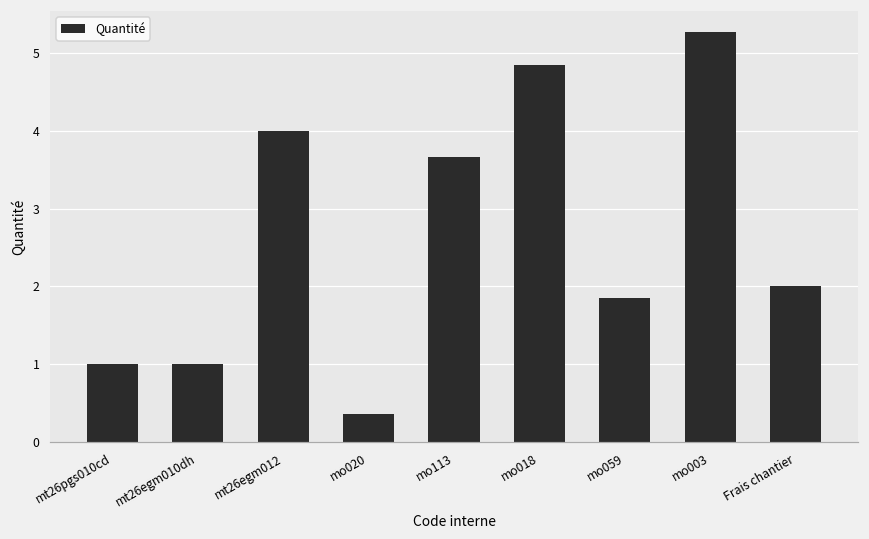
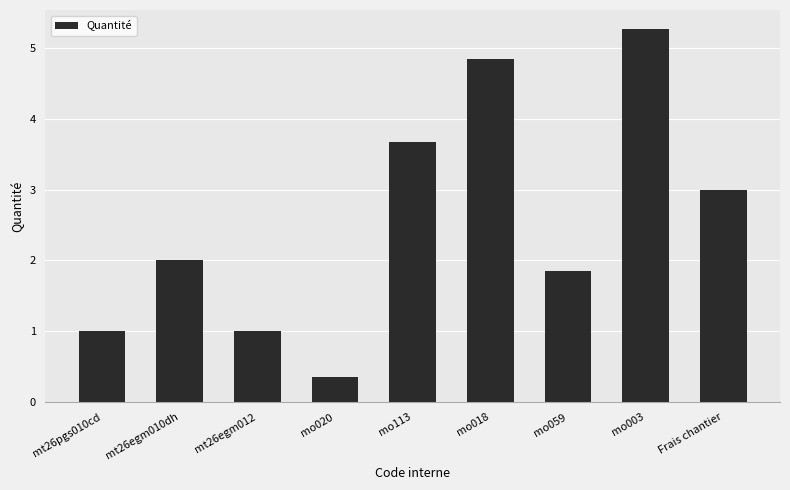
mt26egm010dh: 1 -> 2
mt26egm012: 4 -> 1
Frais chantier: 2 -> 3
